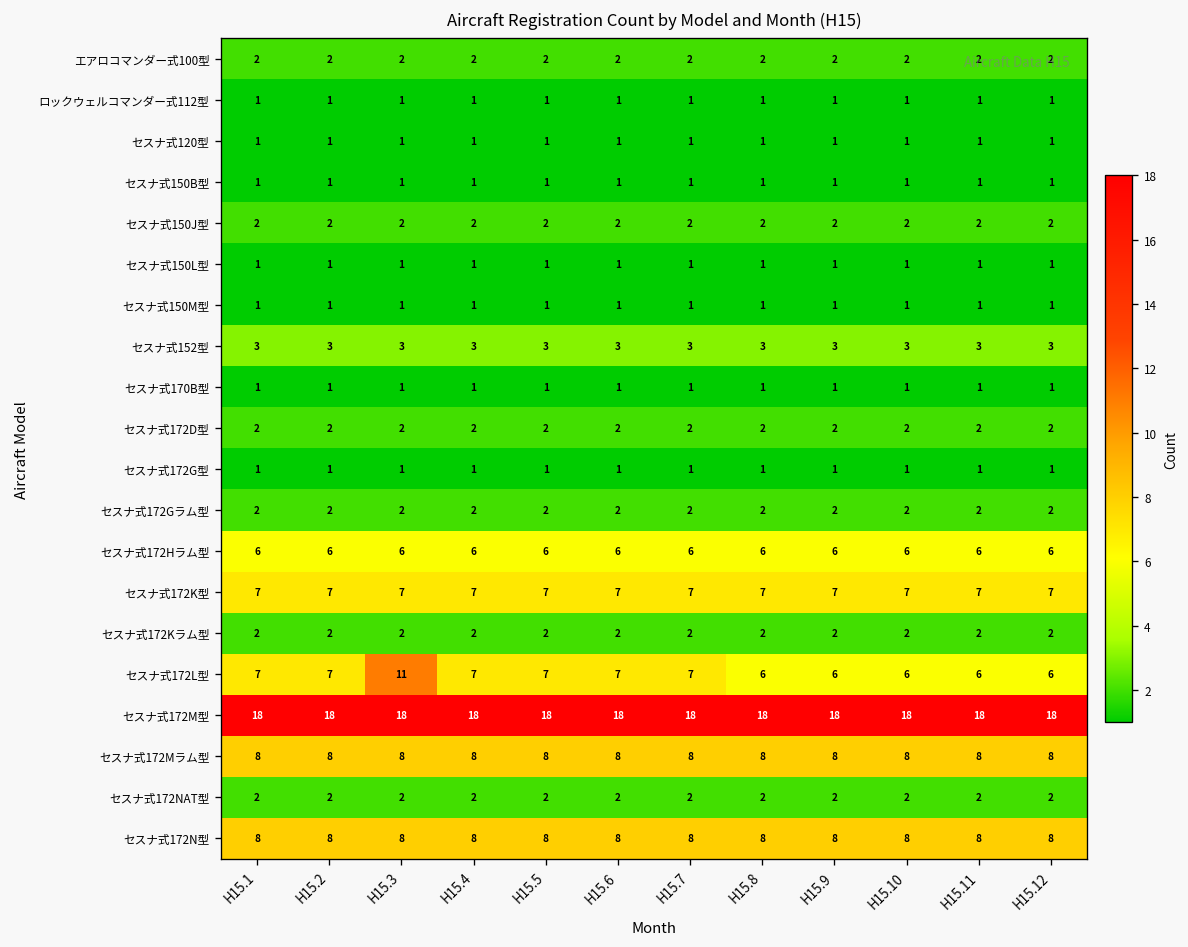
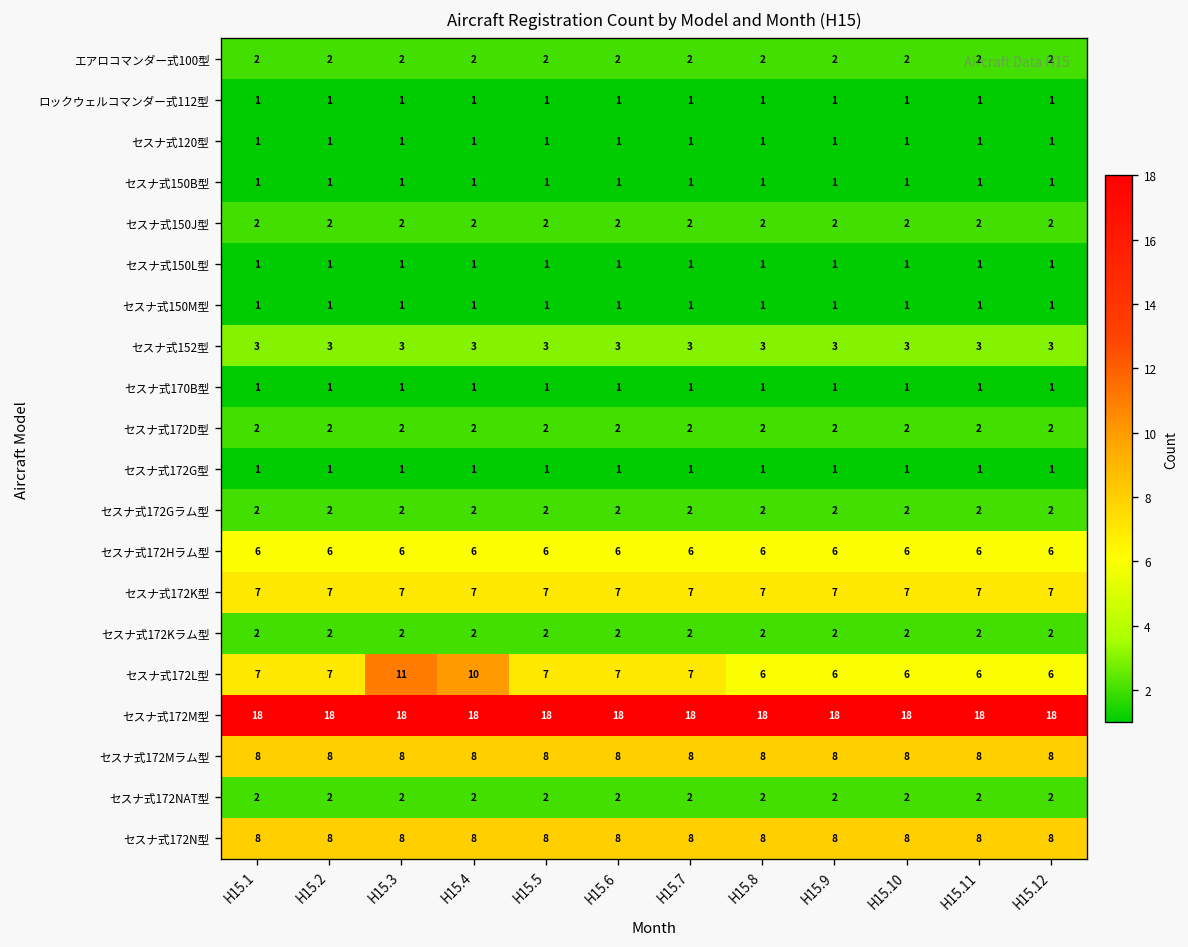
セスナ式172L型, H15.4: 7 -> 10
